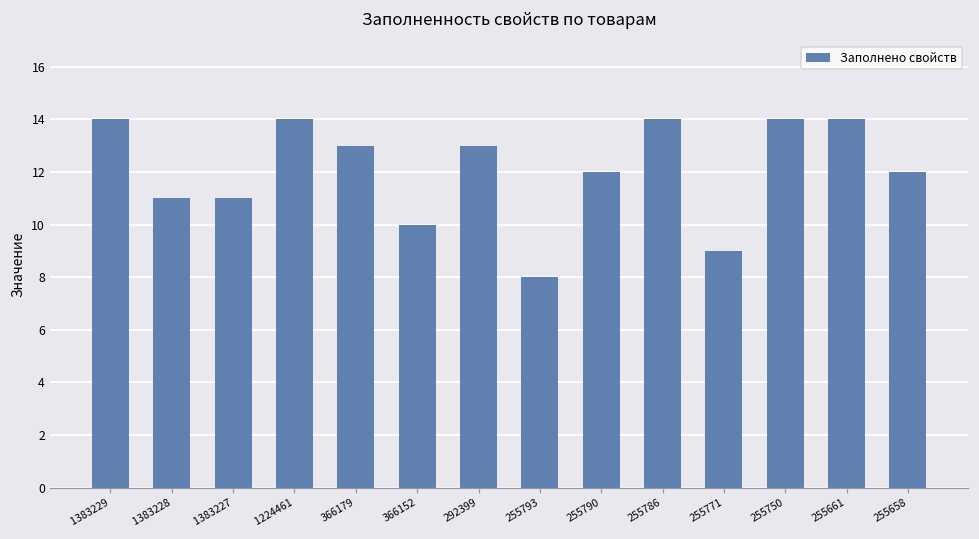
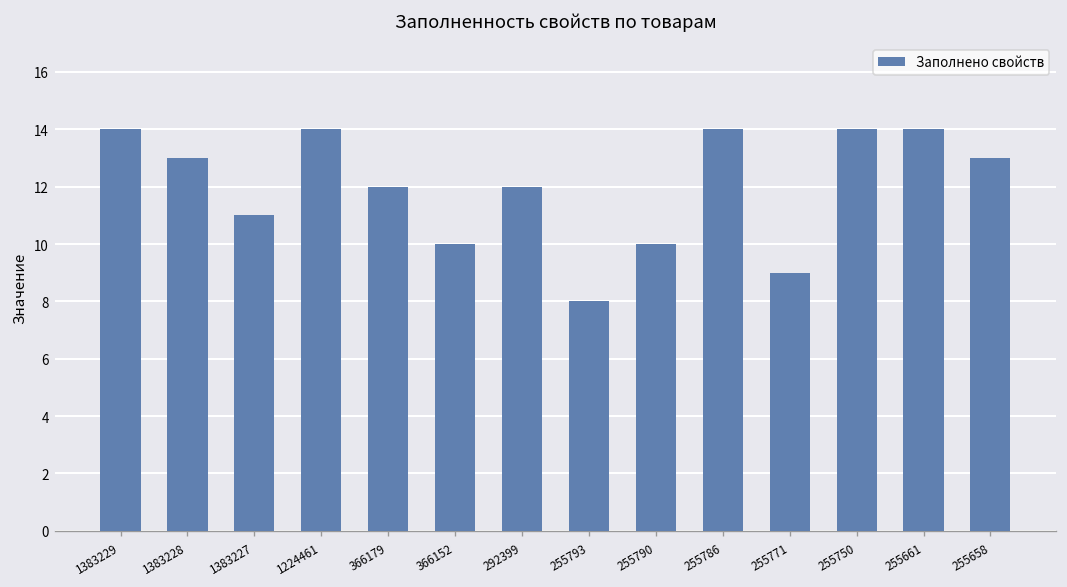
1383228: 11 -> 13
366179: 13 -> 12
292399: 13 -> 12
255790: 12 -> 10
255658: 12 -> 13
